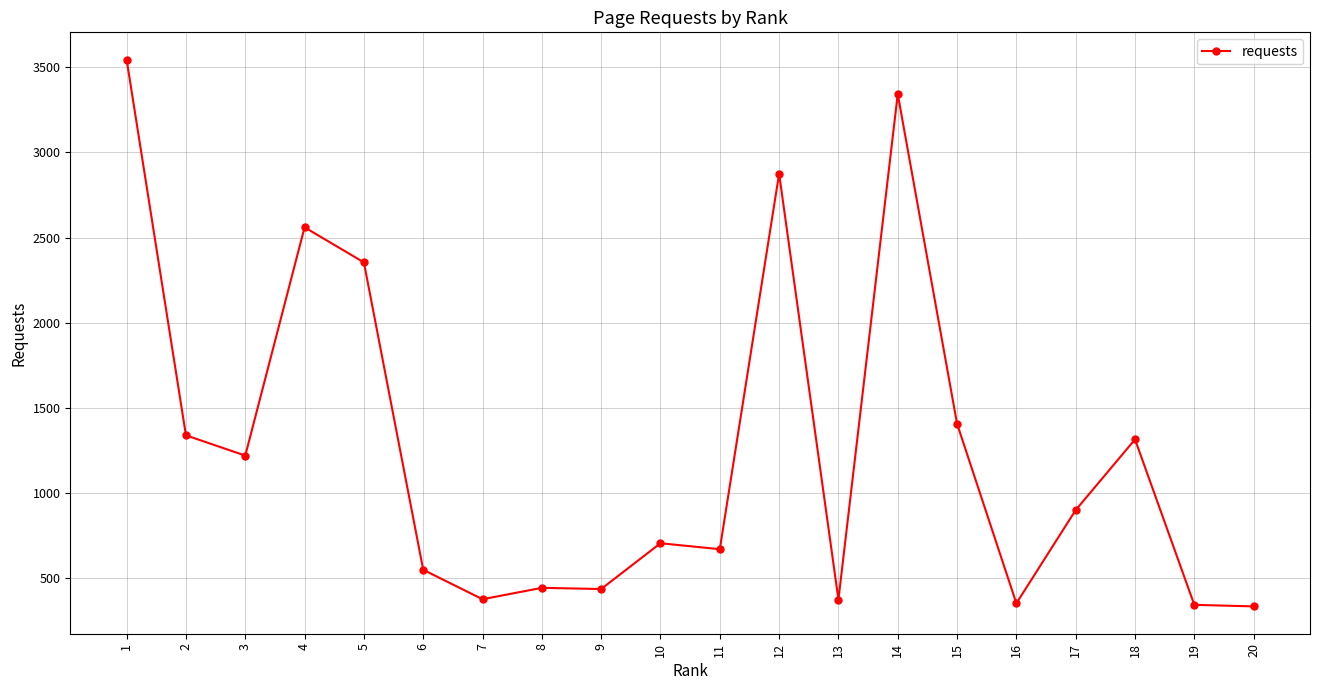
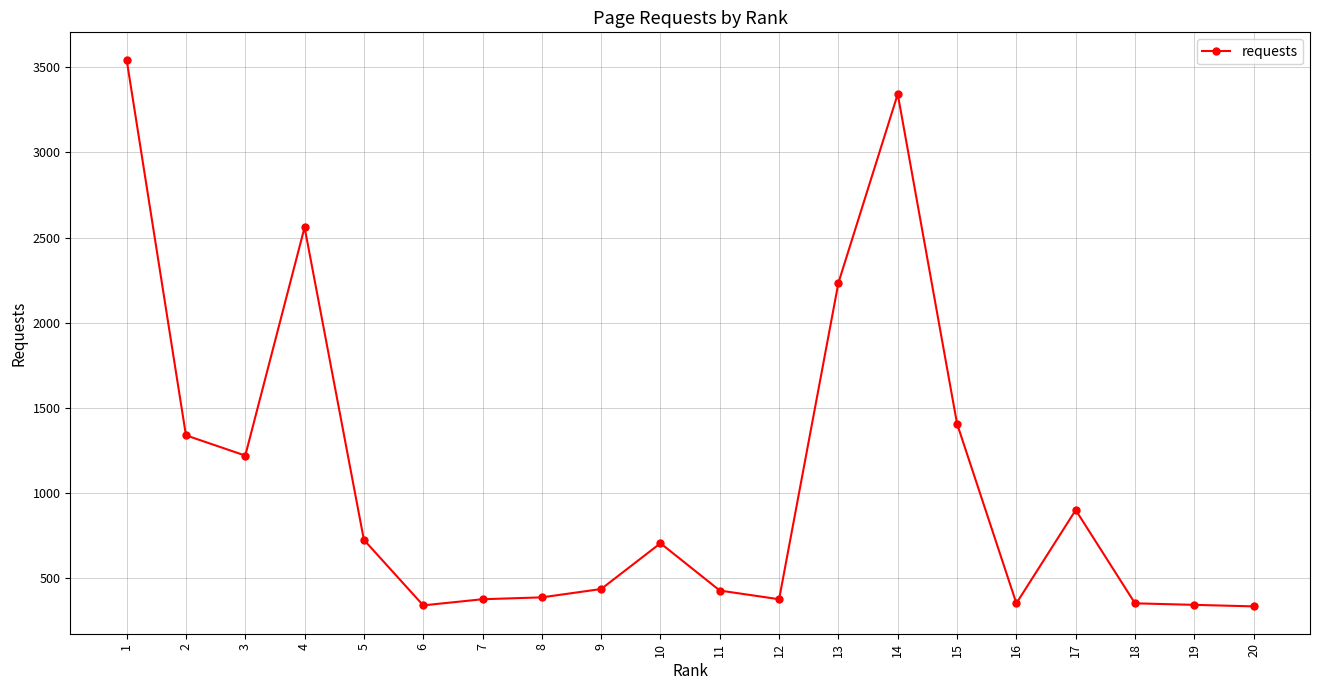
5: 2350 -> 720
6: 550 -> 340
8: 440 -> 390
11: 670 -> 430
12: 2880 -> 380
13: 370 -> 2230
18: 1310 -> 350
